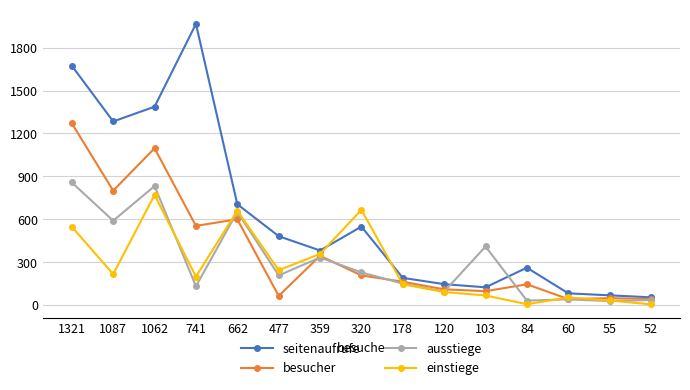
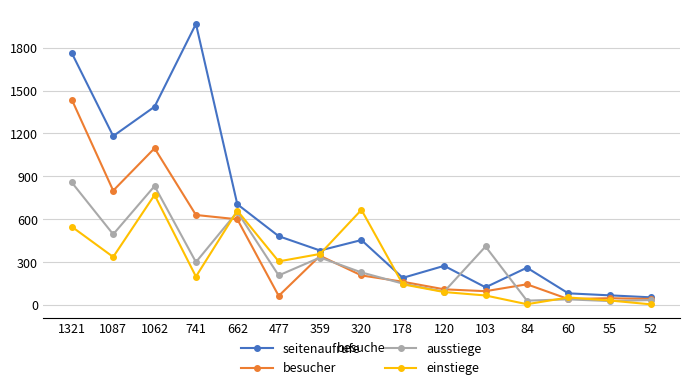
seitenaufrufe, 1321: 1670 -> 1760
besucher, 1321: 1270 -> 1440
seitenaufrufe, 1087: 1280 -> 1180
ausstiege, 1087: 590 -> 500
einstiege, 1087: 220 -> 340
besucher, 741: 560 -> 630
ausstiege, 741: 130 -> 300
einstiege, 477: 250 -> 310
seitenaufrufe, 320: 550 -> 460
seitenaufrufe, 120: 150 -> 280
